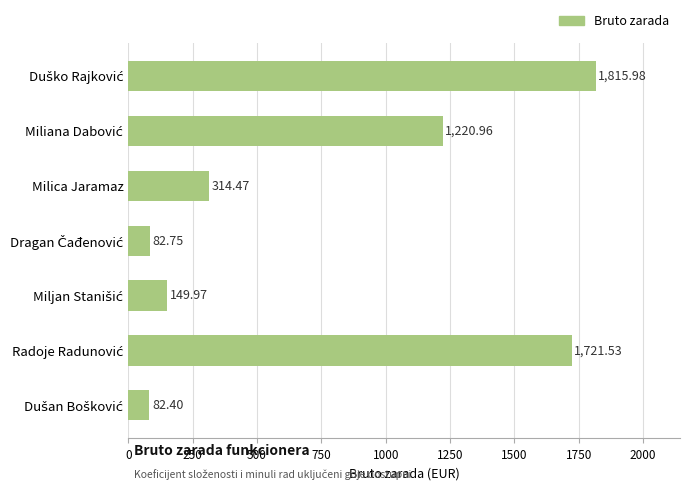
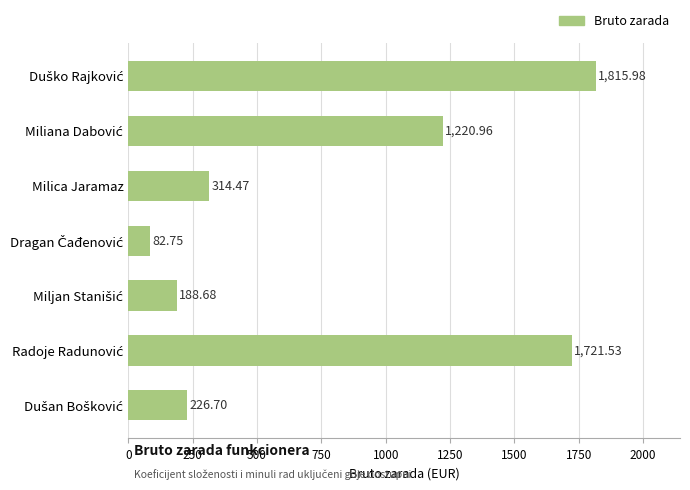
Miljan Stanišić: 149.97 -> 188.68
Dušan Bošković: 82.40 -> 226.70
